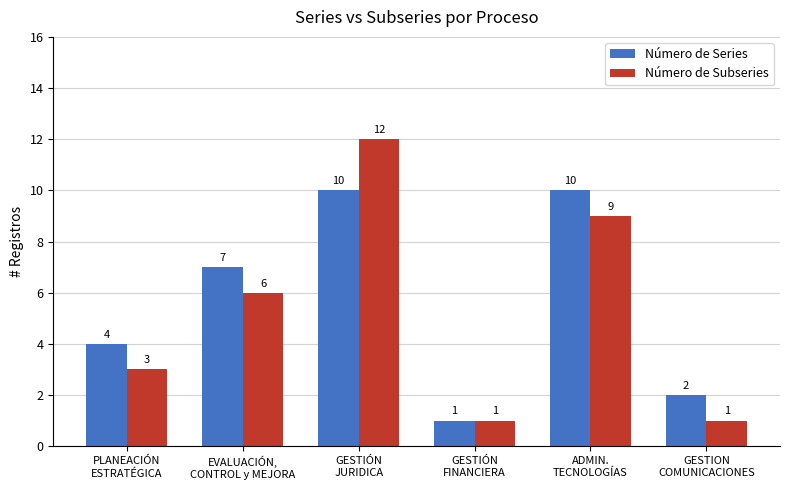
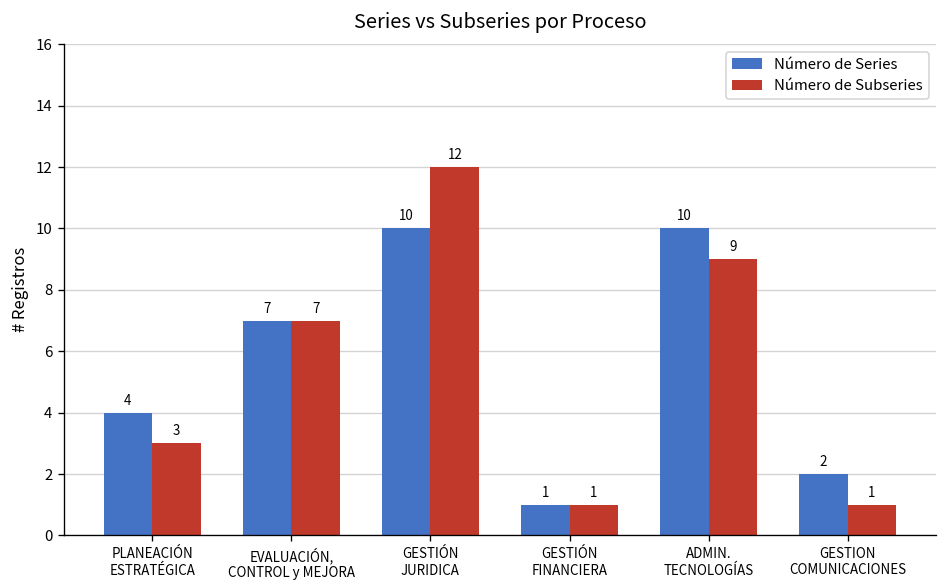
Número de Subseries, EVALUACIÓN, CONTROL y MEJORA: 6 -> 7
